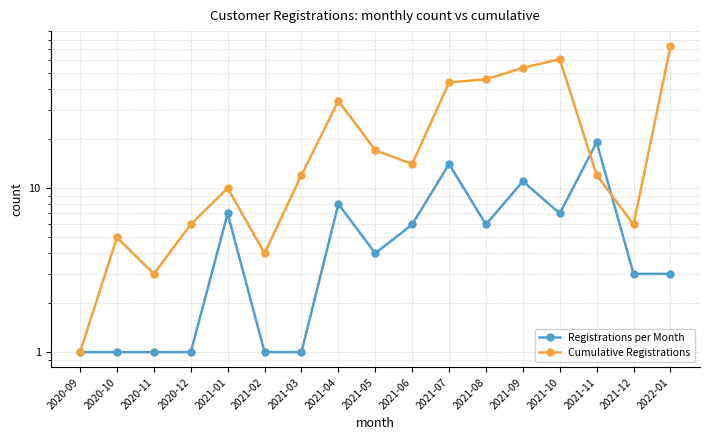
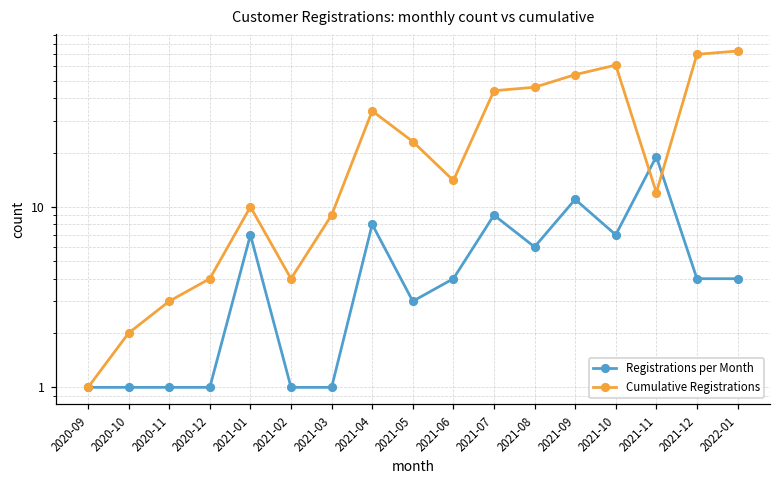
Cumulative Registrations, 2020-10: 5 -> 2
Cumulative Registrations, 2020-12: 6 -> 4
Cumulative Registrations, 2021-03: 12 -> 9
Registrations per Month, 2021-05: 4 -> 3
Cumulative Registrations, 2021-05: 17 -> 23
Registrations per Month, 2021-06: 6 -> 4
Registrations per Month, 2021-07: 14 -> 9
Registrations per Month, 2021-12: 3 -> 4
Cumulative Registrations, 2021-12: 6 -> 70
Registrations per Month, 2022-01: 3 -> 4
